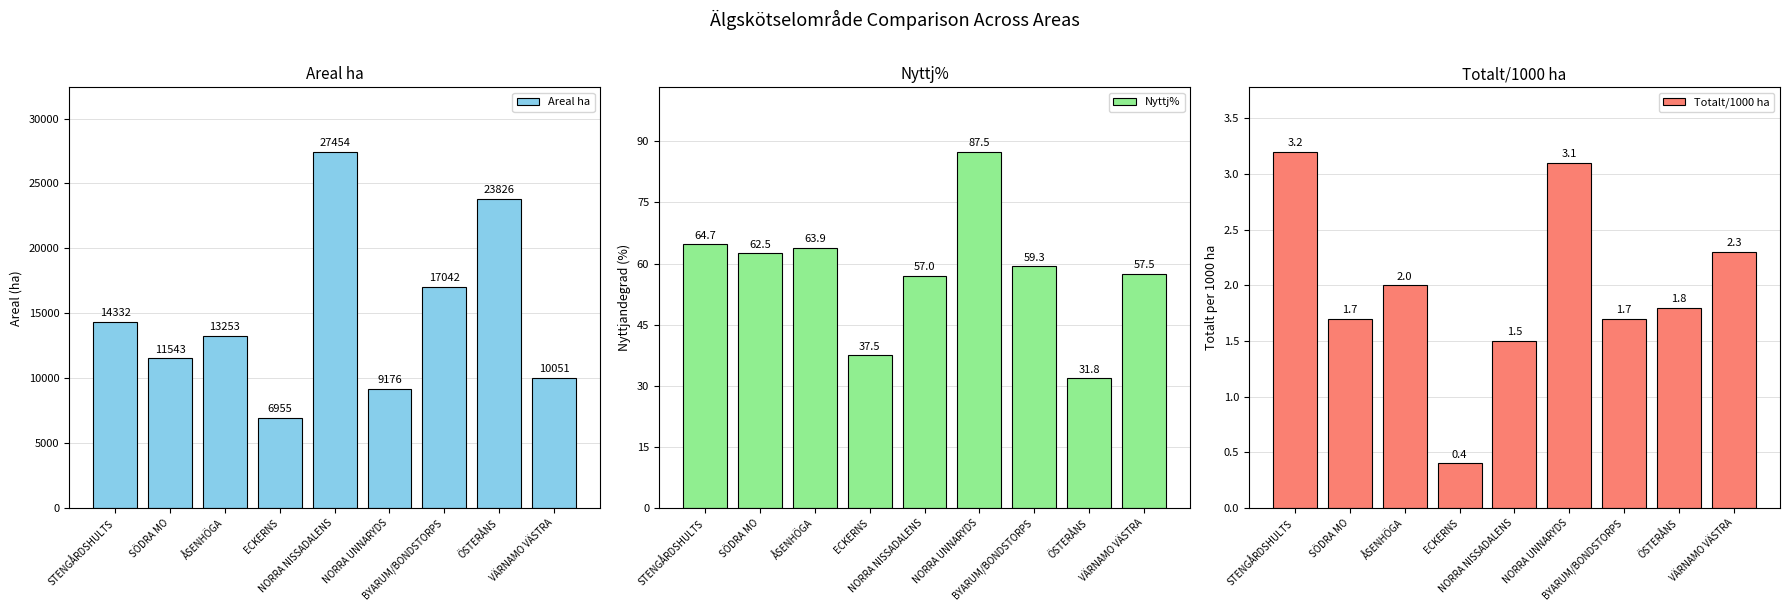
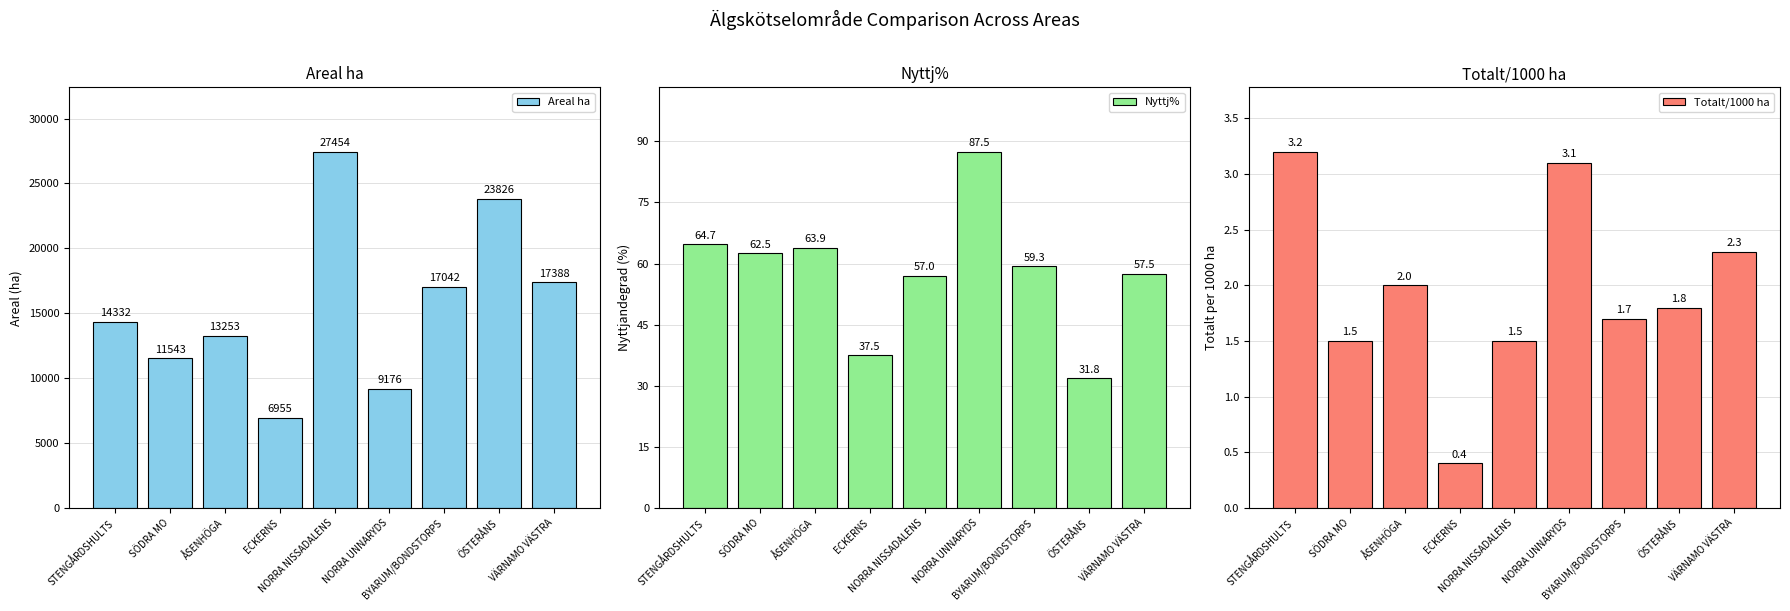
Areal ha, VÄRNAMO VÄSTRA: 10051 -> 17388
Totalt/1000 ha, SÖDRA MO: 1.7 -> 1.5
